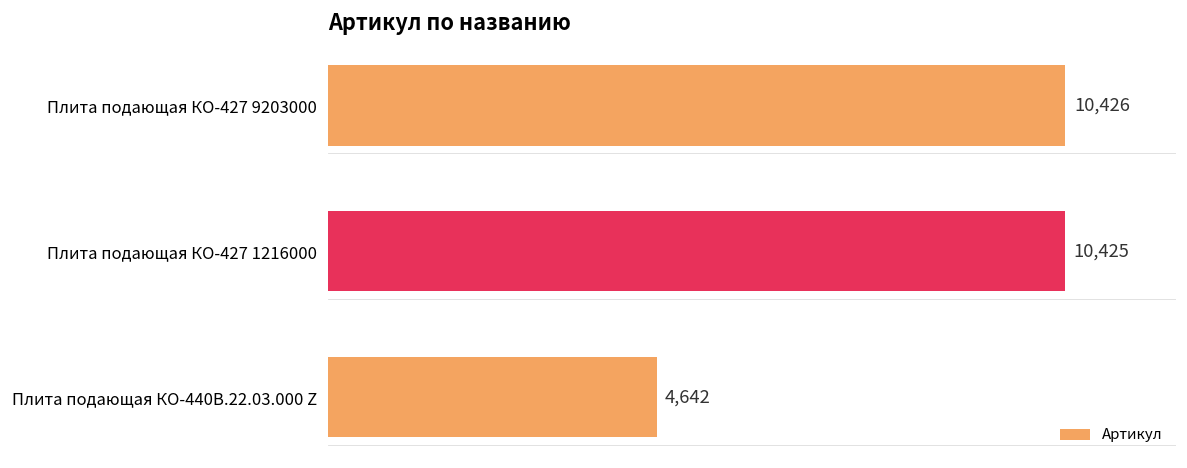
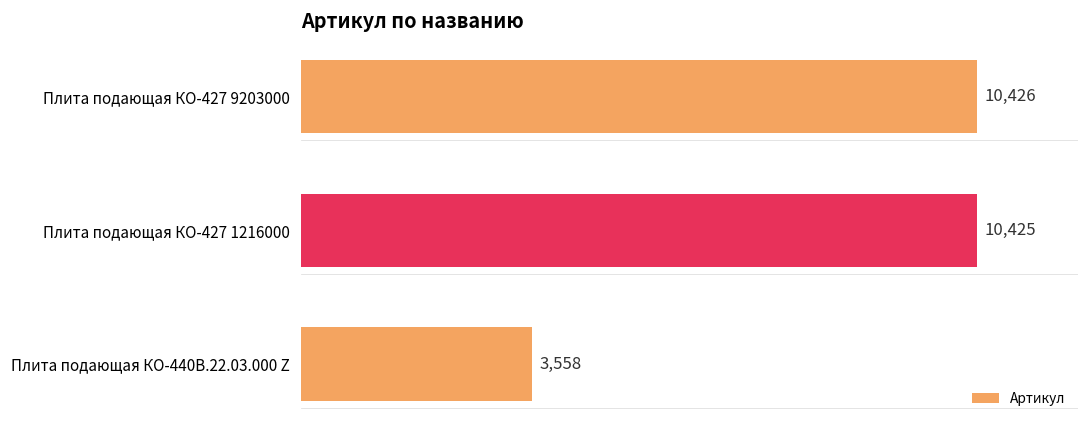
Плита подающая КО-440В.22.03.000 Z: 4,642 -> 3,558
